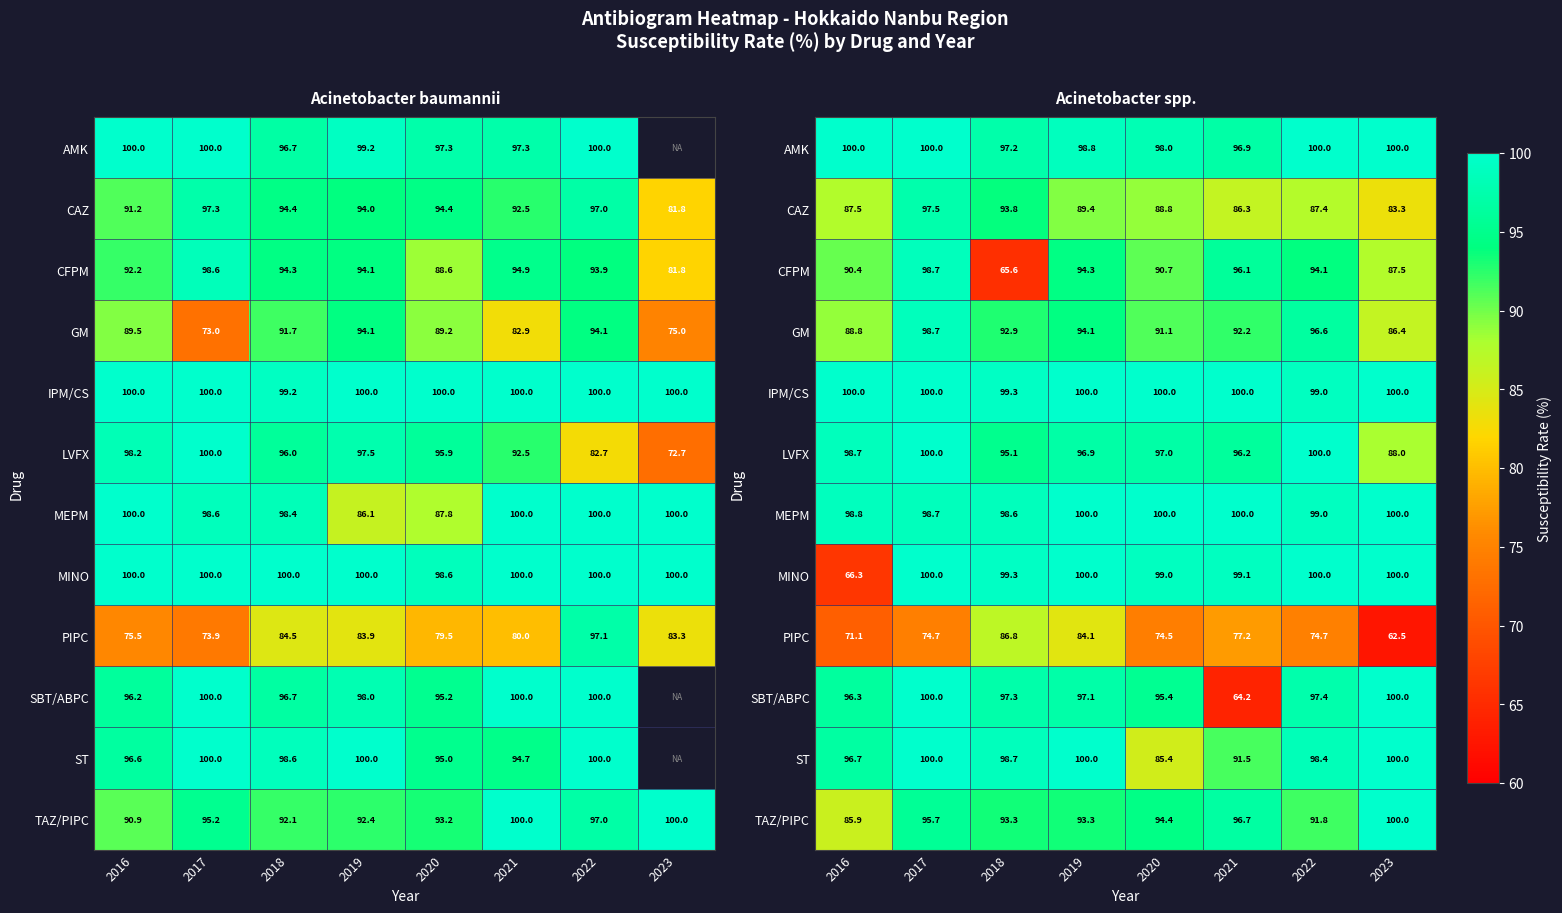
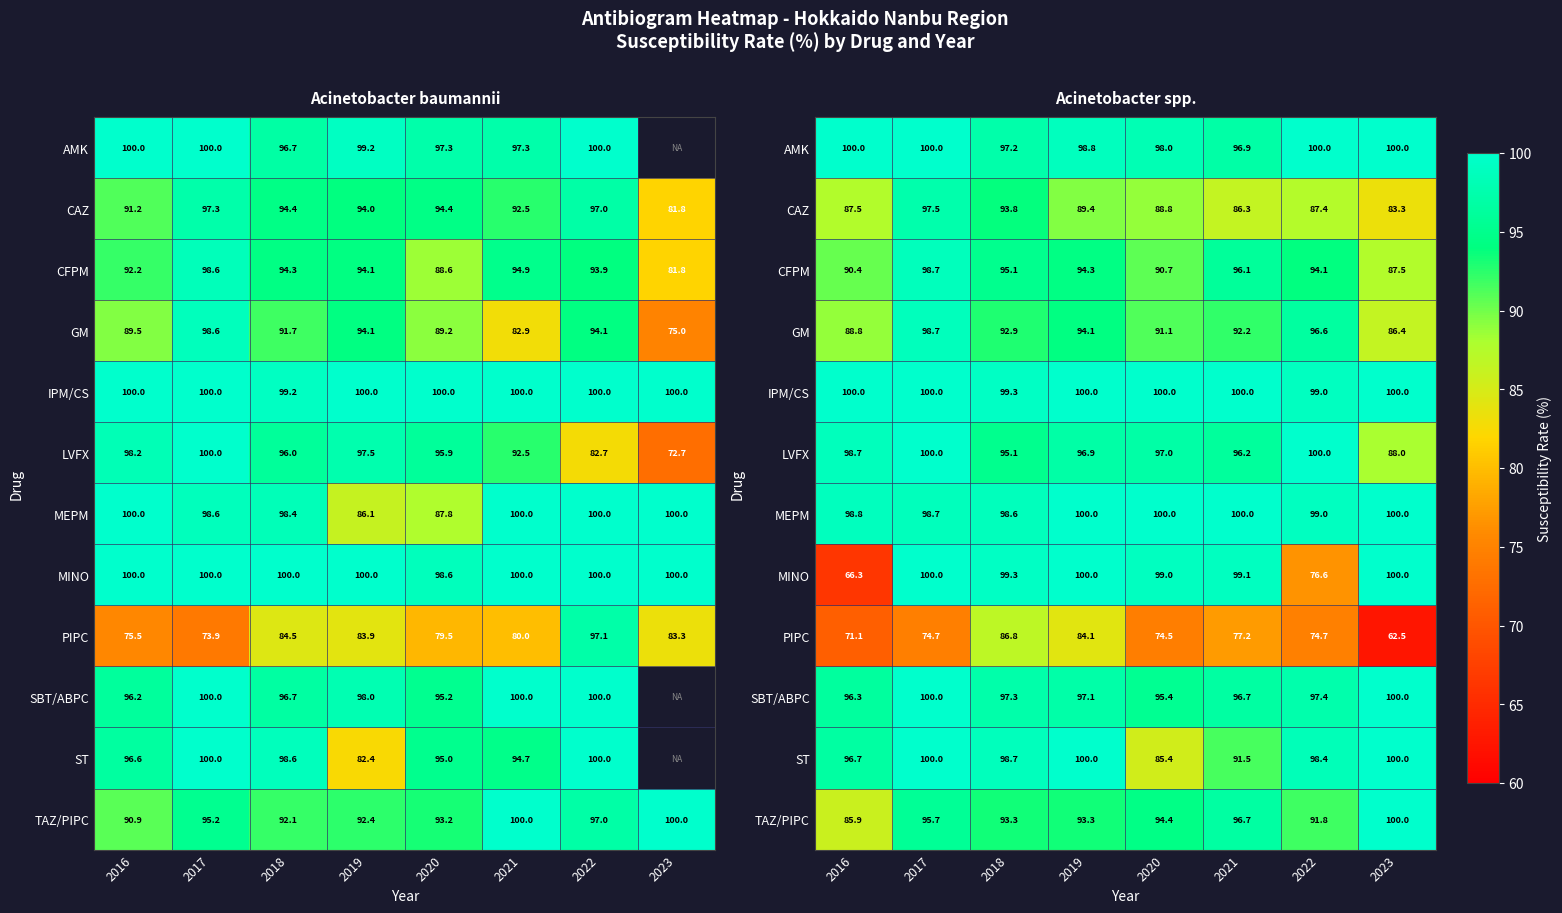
Acinetobacter baumannii, GM, 2017: 73.0 -> 98.6
Acinetobacter baumannii, ST, 2019: 100.0 -> 82.4
Acinetobacter spp., CFPM, 2018: 65.6 -> 95.1
Acinetobacter spp., MINO, 2022: 100.0 -> 76.6
Acinetobacter spp., SBT/ABPC, 2021: 64.2 -> 96.7
